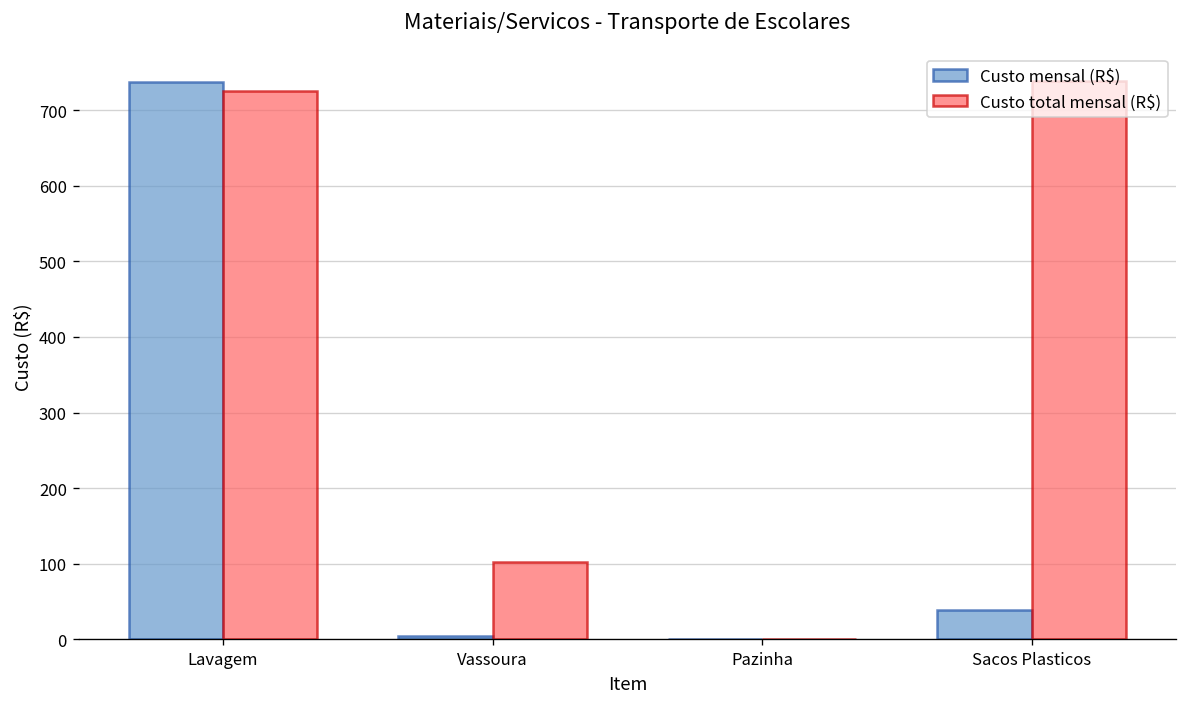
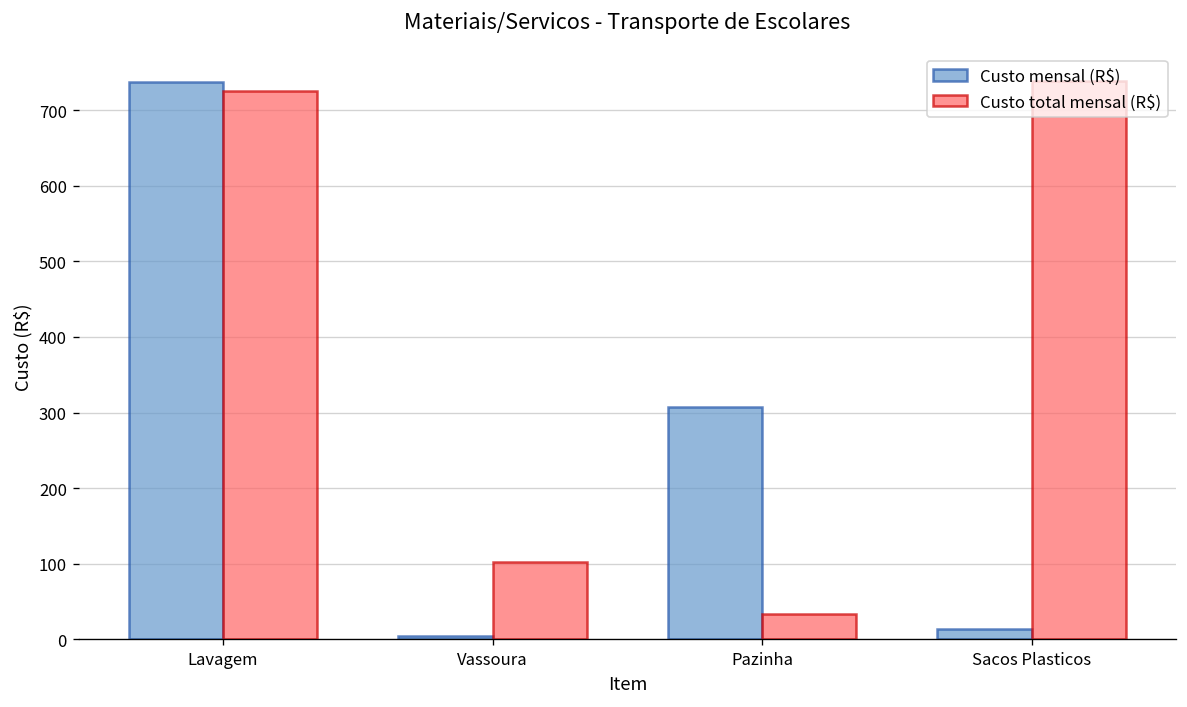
Custo mensal (R$), Pazinha: 0 -> 310
Custo total mensal (R$), Pazinha: 0 -> 30
Custo mensal (R$), Sacos Plasticos: 40 -> 10
